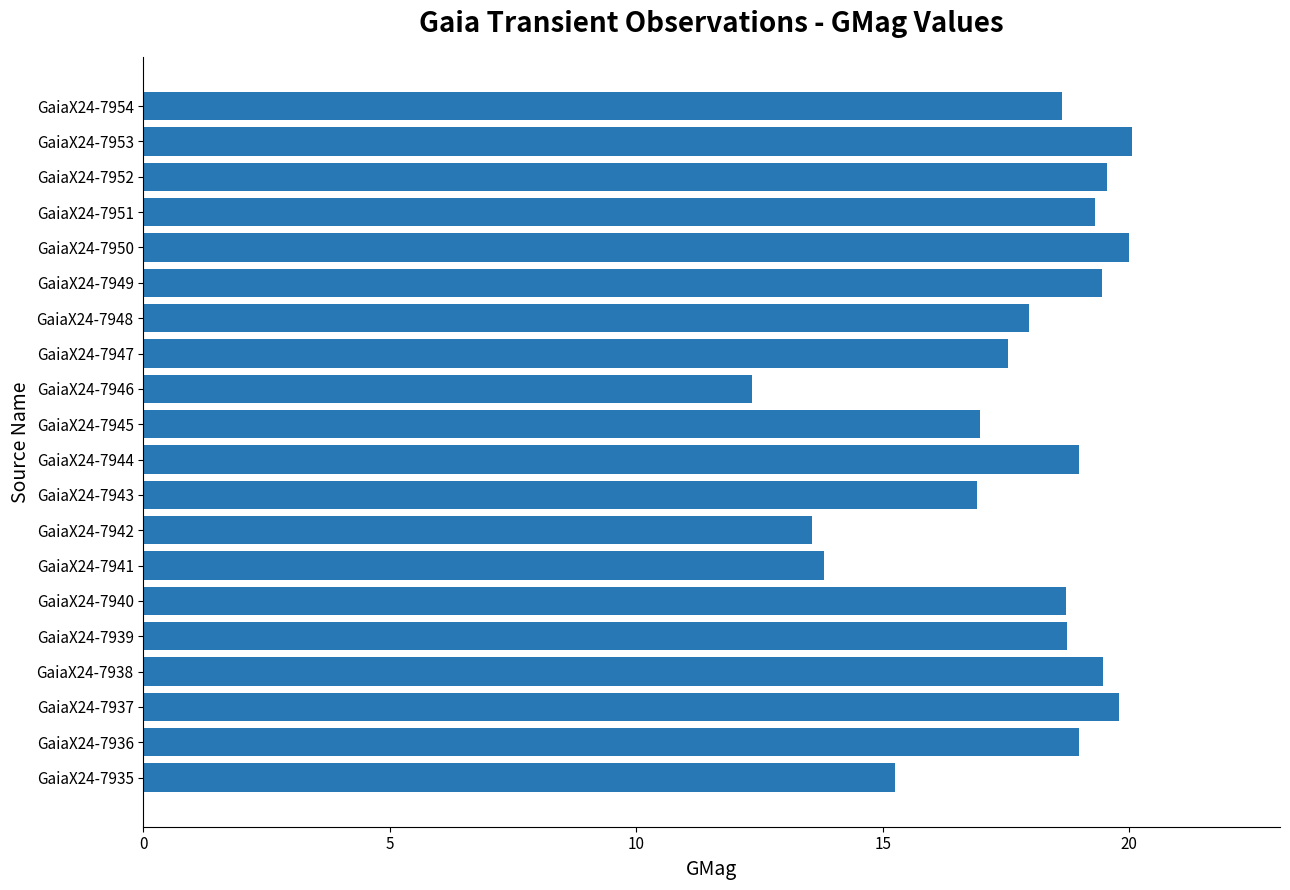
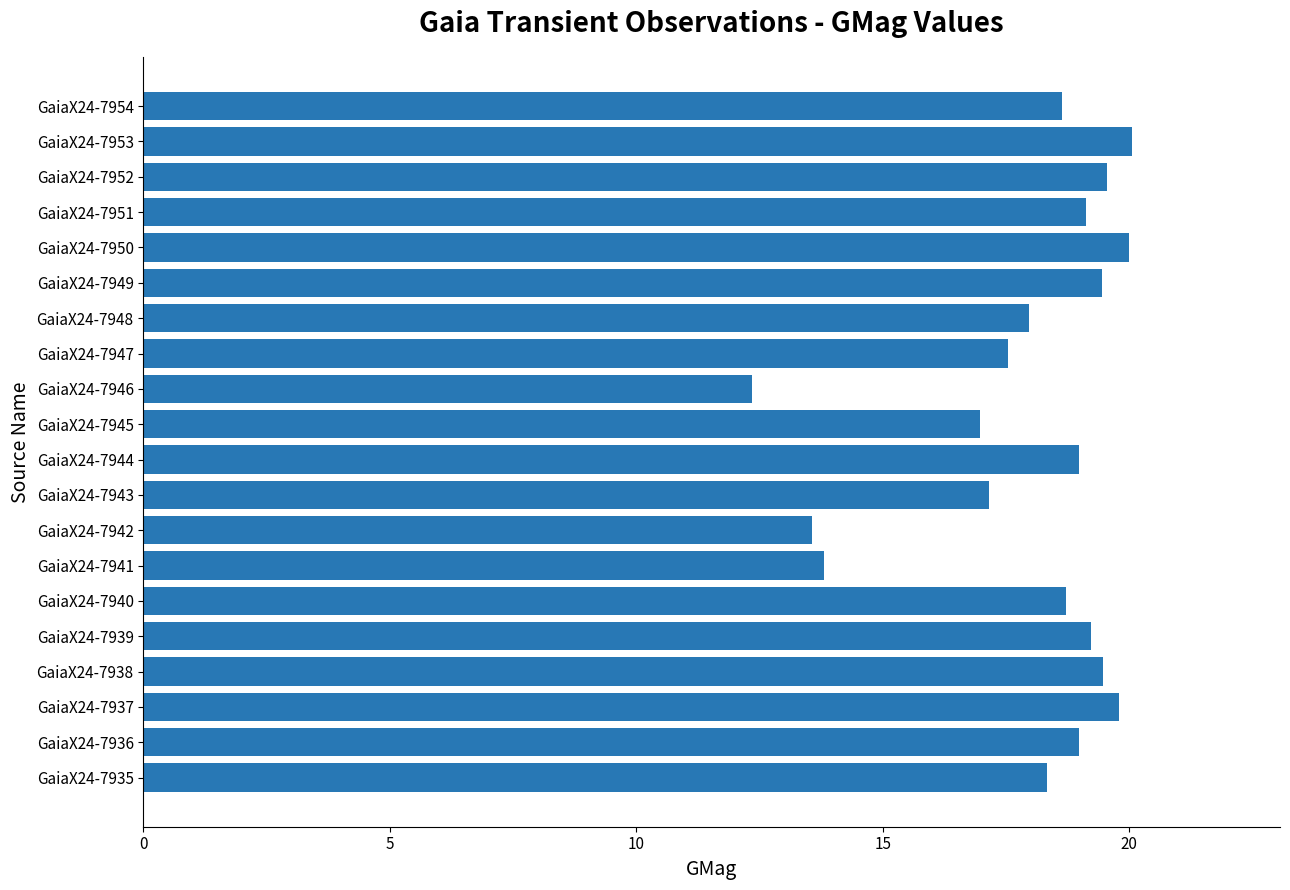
GaiaX24-7951: 19.3 -> 19.1
GaiaX24-7943: 16.9 -> 17.2
GaiaX24-7939: 18.7 -> 19.2
GaiaX24-7935: 15.3 -> 18.3
